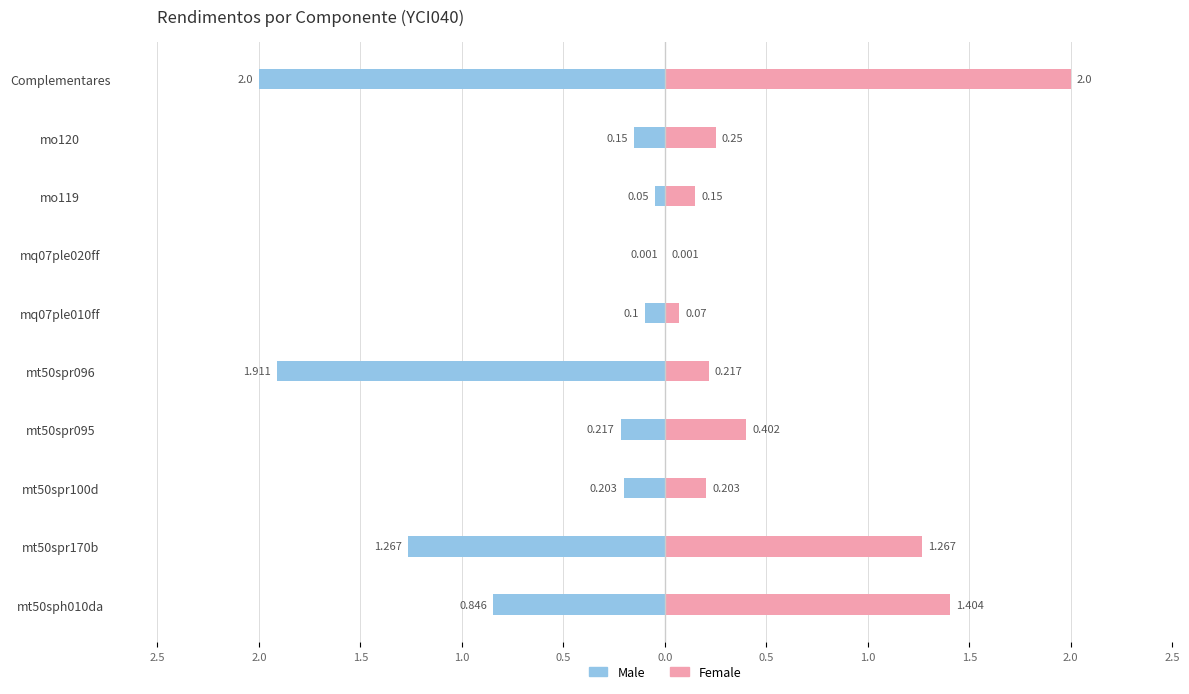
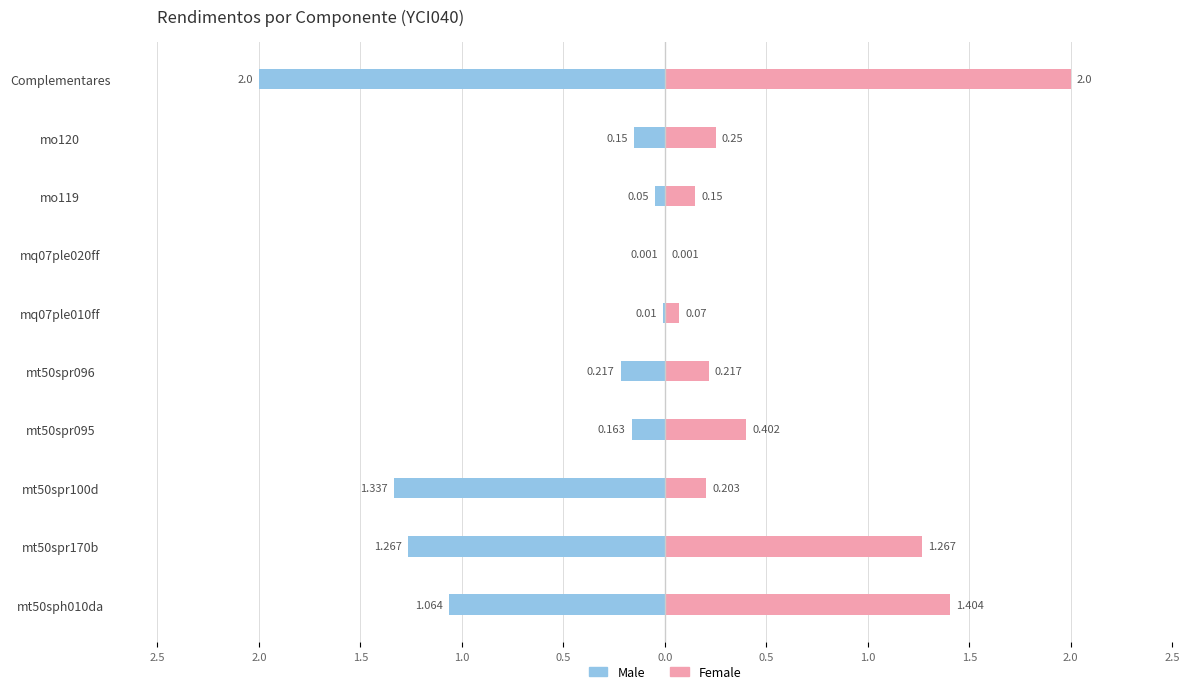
Male, mq07ple010ff: 0.1 -> 0.01
Male, mt50spr096: 1.911 -> 0.217
Male, mt50spr095: 0.217 -> 0.163
Male, mt50spr100d: 0.203 -> 1.337
Male, mt50sph010da: 0.846 -> 1.064
